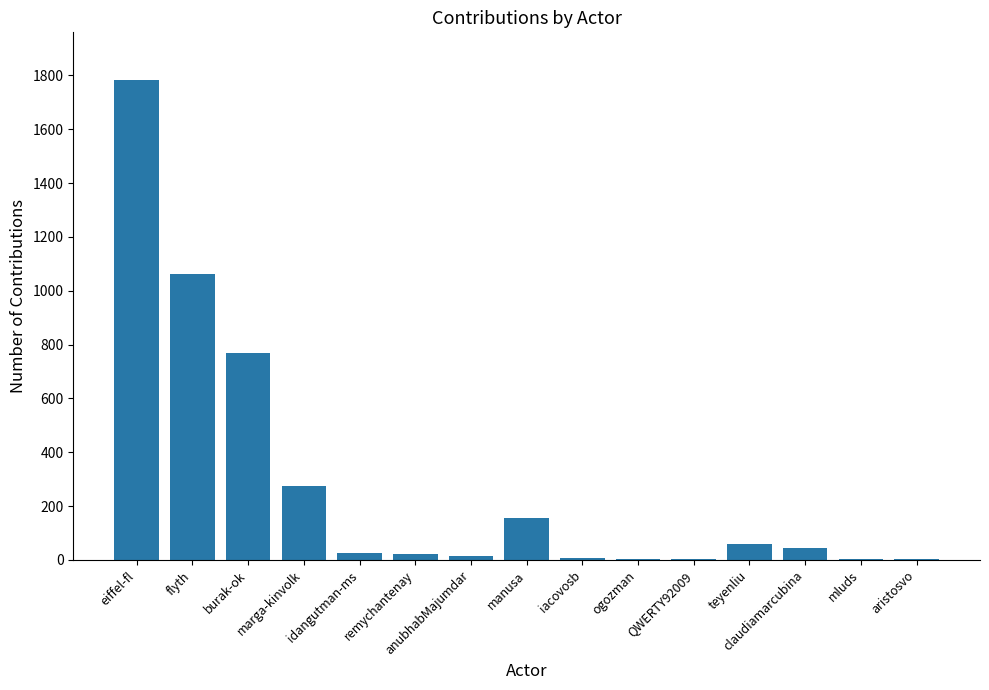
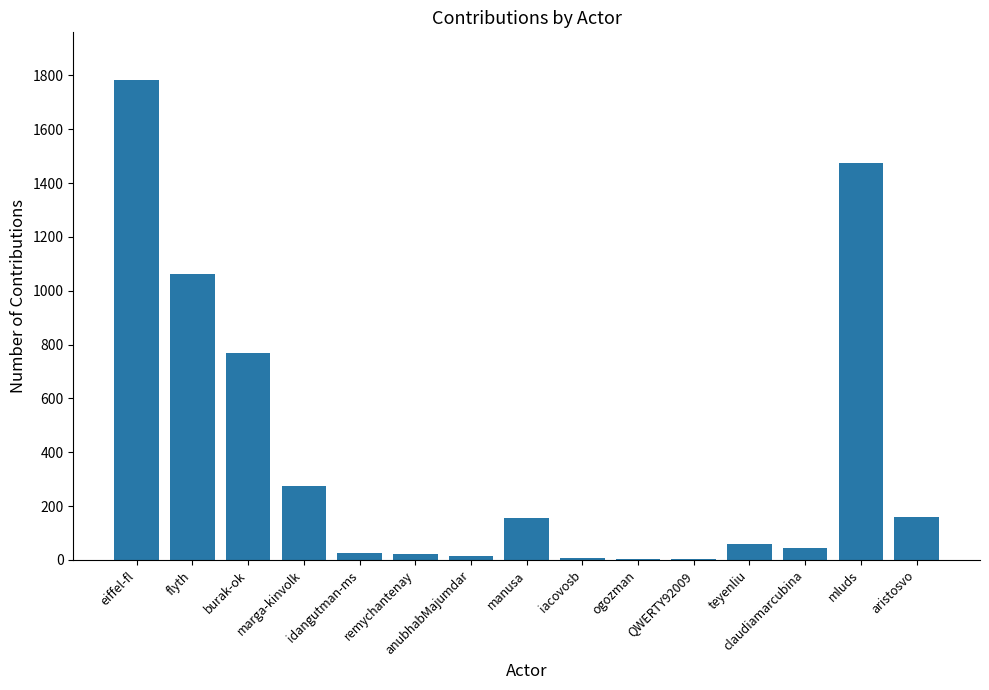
mluds: 0 -> 1470
aristosvo: 0 -> 160
